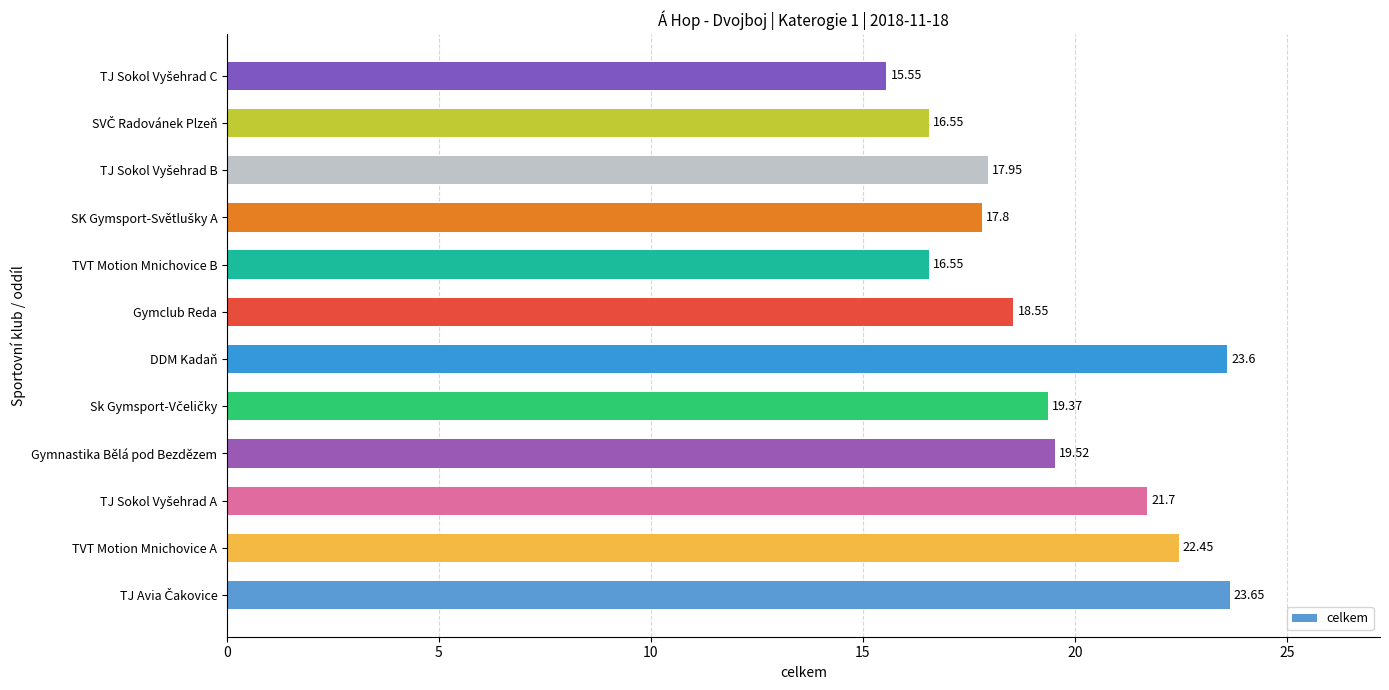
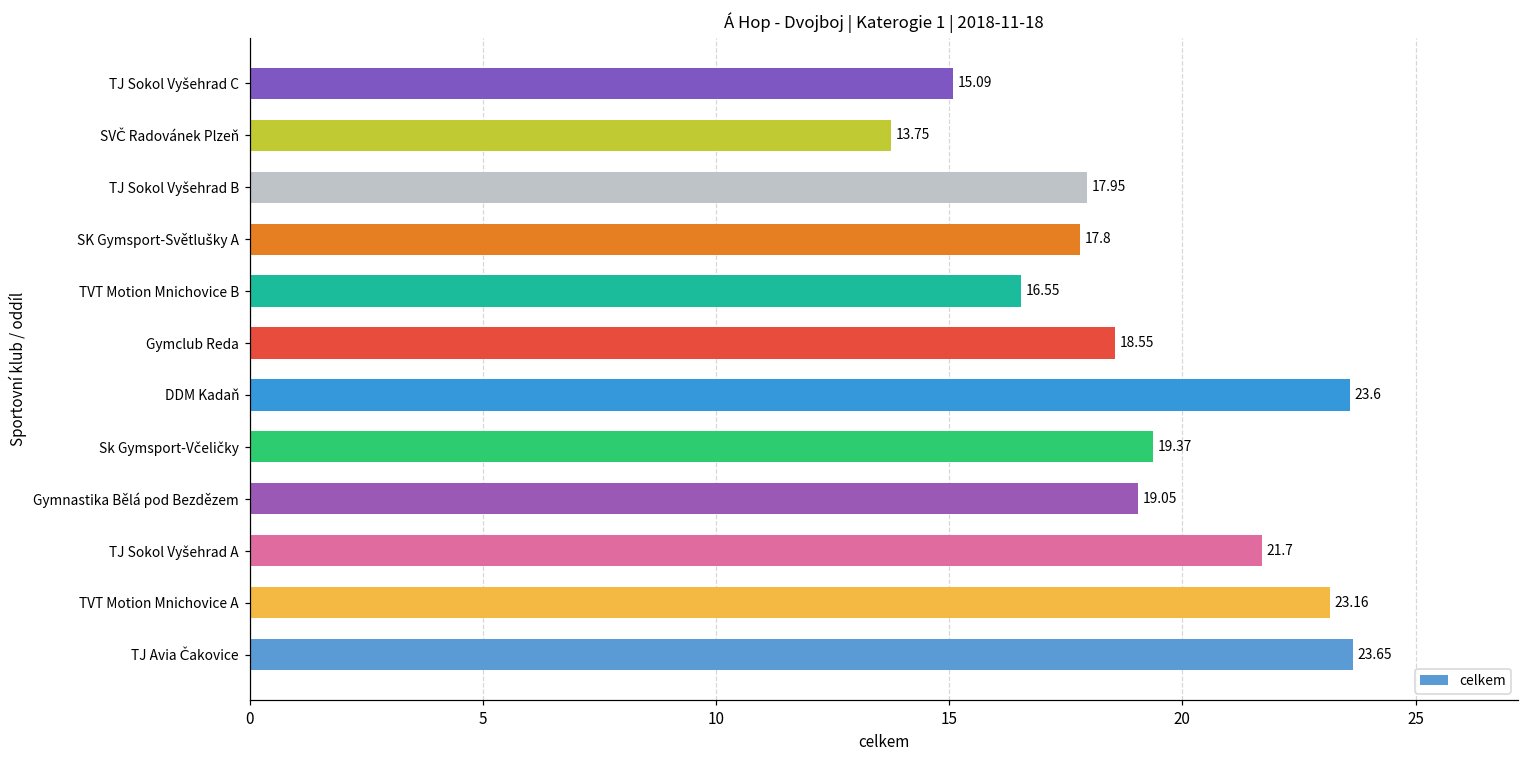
TJ Sokol Vyšehrad C: 15.55 -> 15.09
SVČ Radovánek Plzeň: 16.55 -> 13.75
Gymnastika Bělá pod Bezdězem: 19.52 -> 19.05
TVT Motion Mnichovice A: 22.45 -> 23.16
